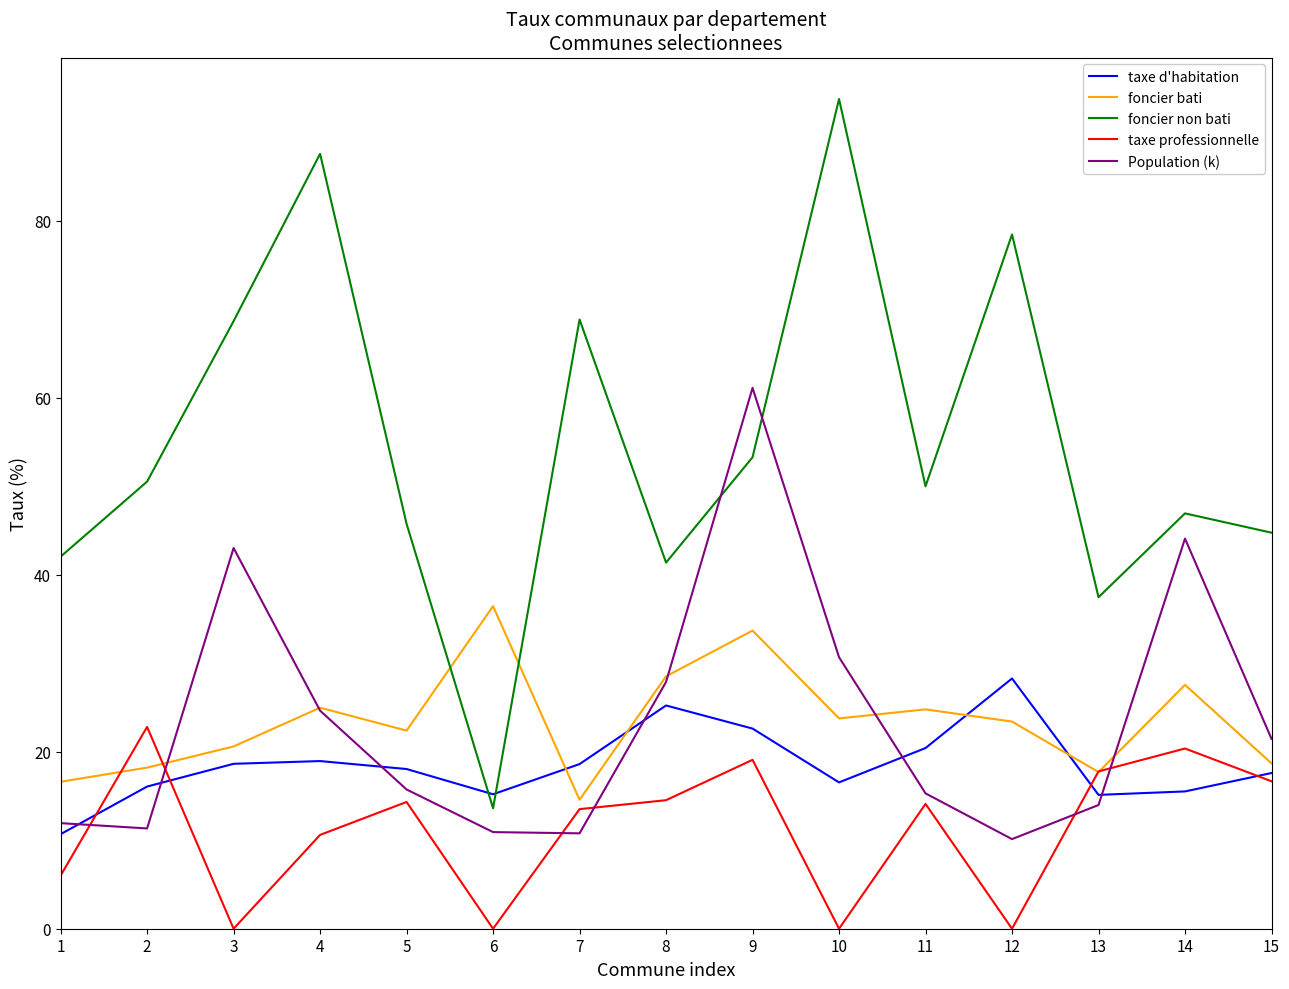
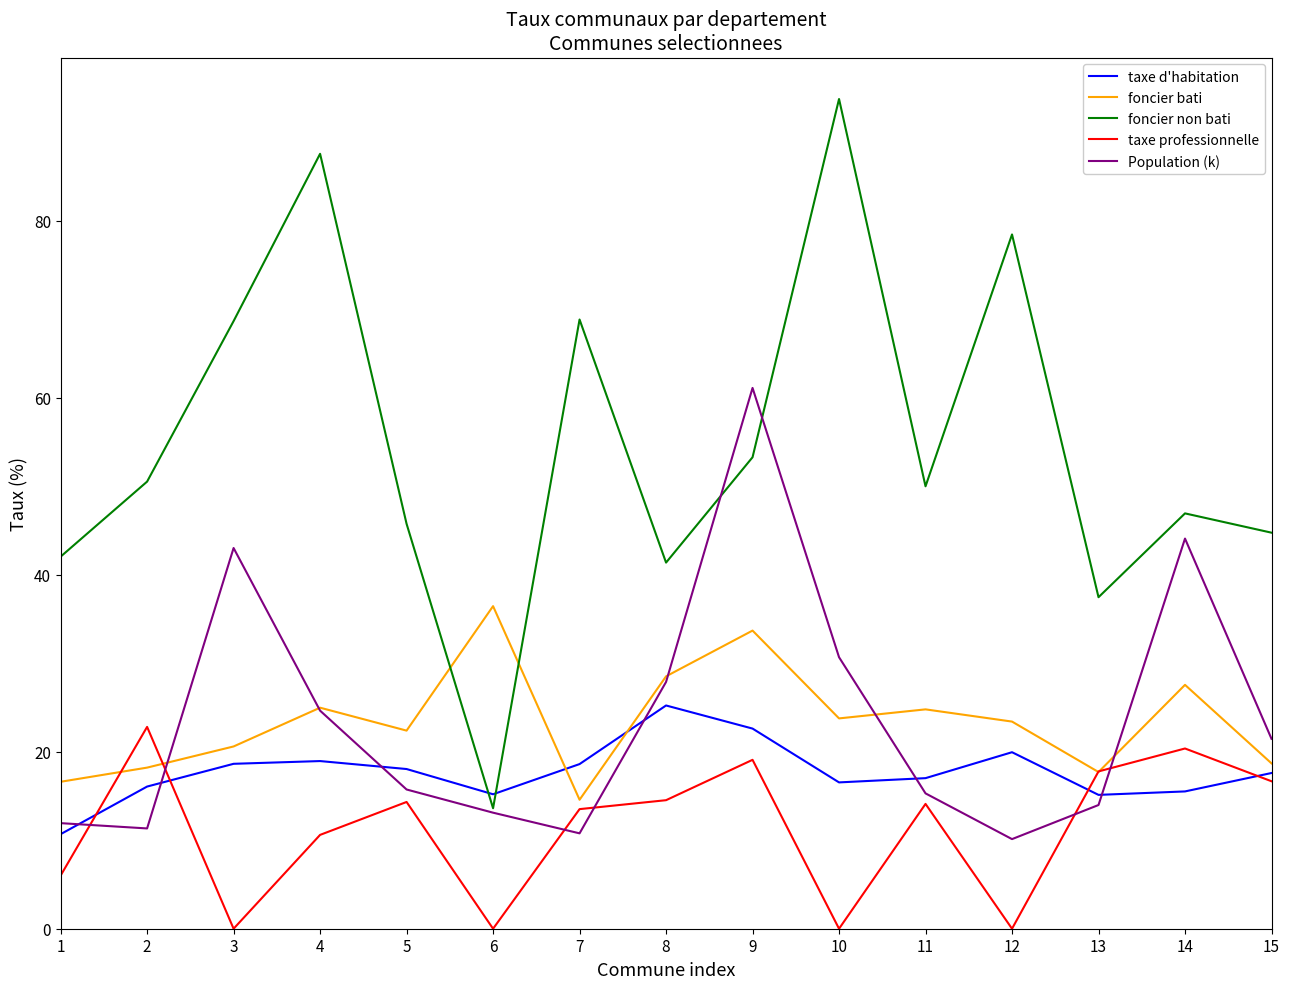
Population (k), 6: 11 -> 13
taxe d'habitation, 11: 20 -> 17
taxe d'habitation, 12: 28 -> 20
